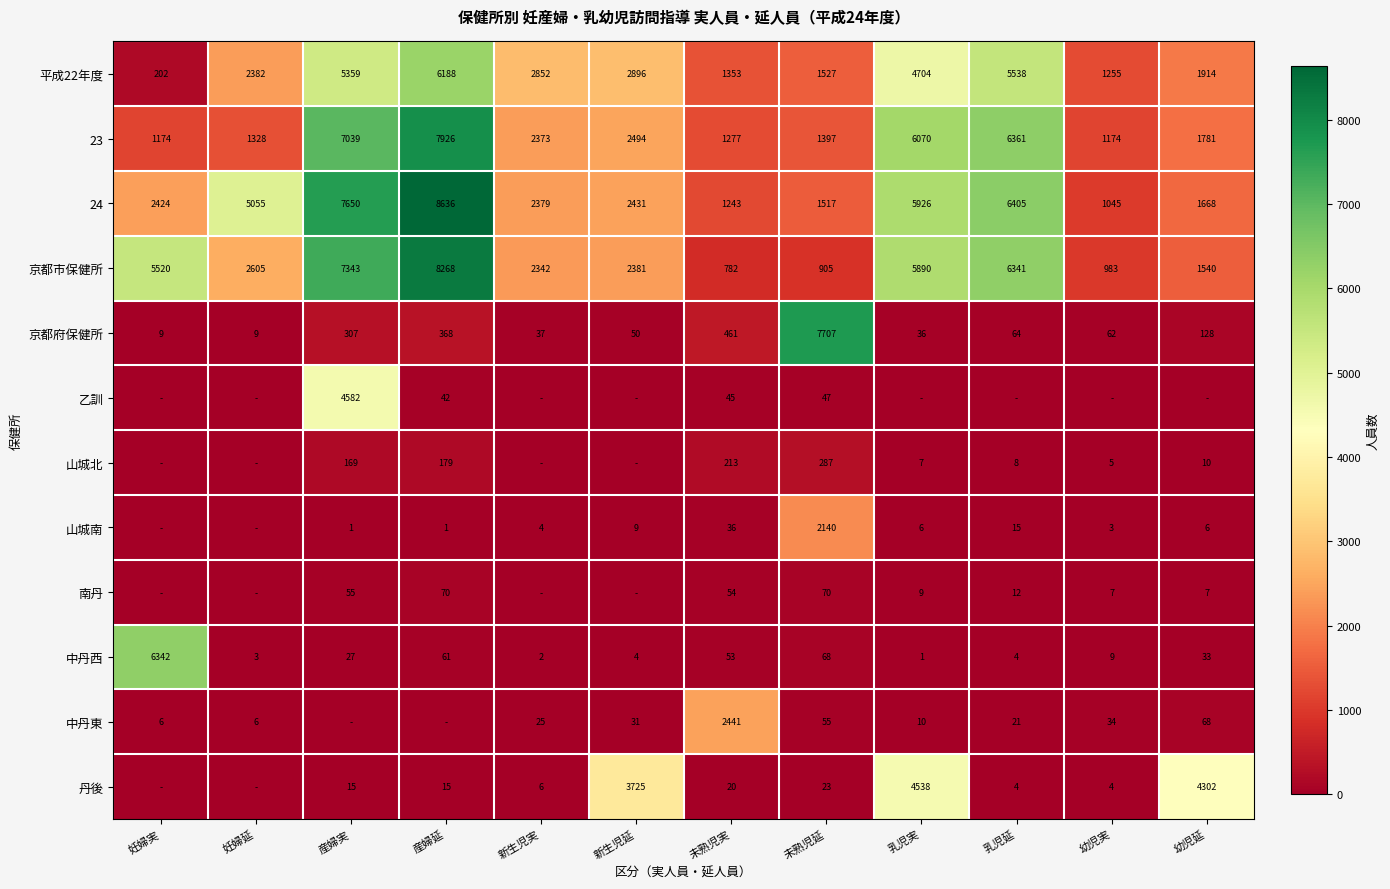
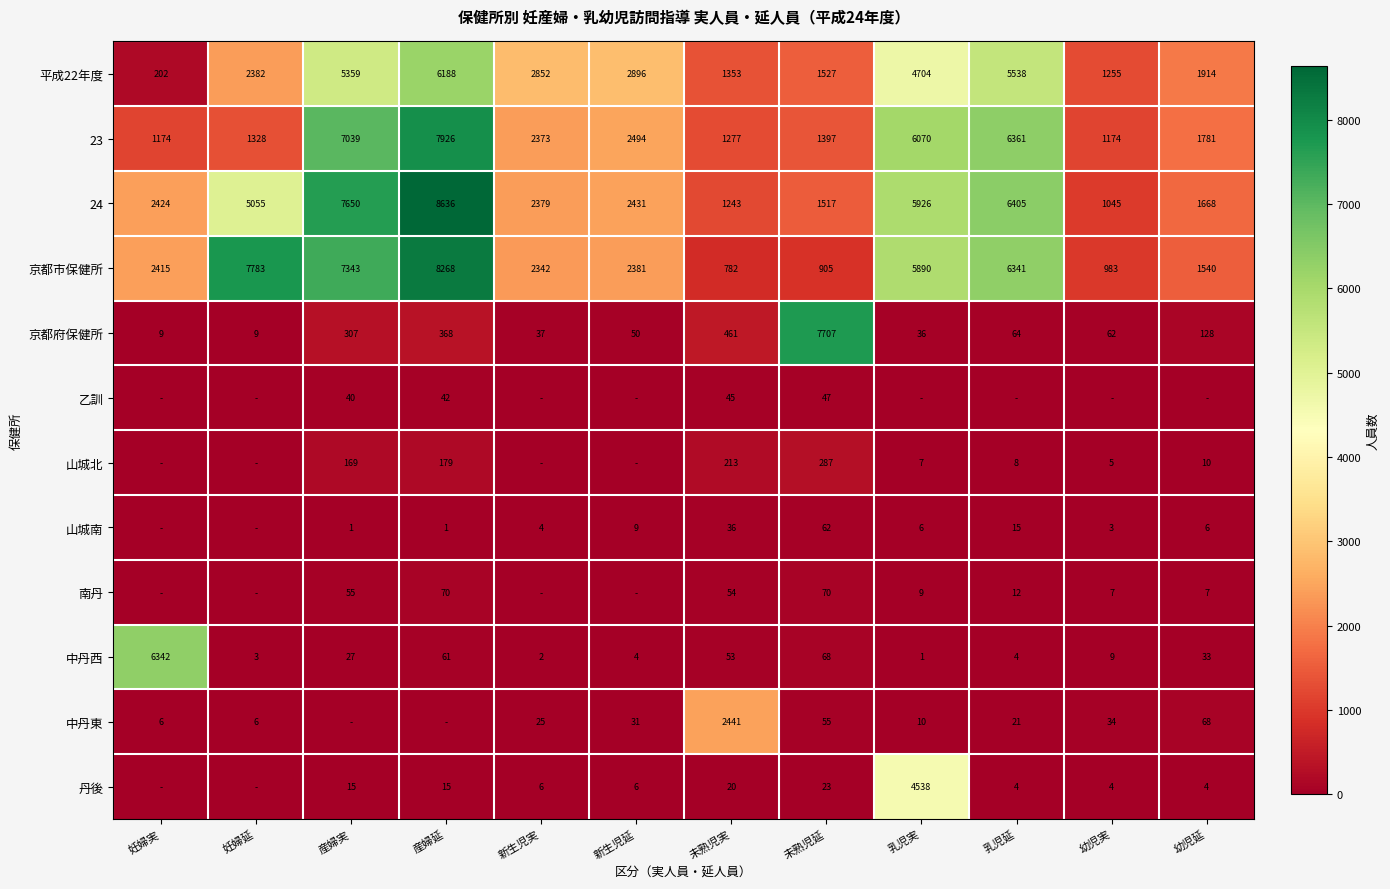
京都市保健所, 妊婦実: 5520 -> 2415
京都市保健所, 妊婦延: 2605 -> 7783
乙訓, 産婦実: 4582 -> 40
山城南, 未熟児延: 2140 -> 62
丹後, 新生児延: 3725 -> 6
丹後, 幼児延: 4302 -> 4
